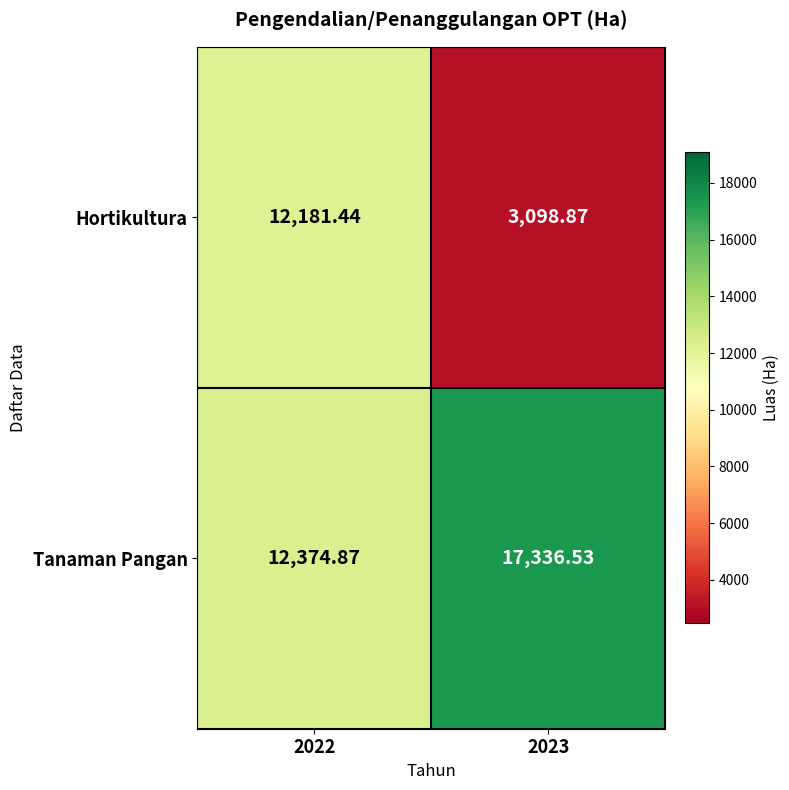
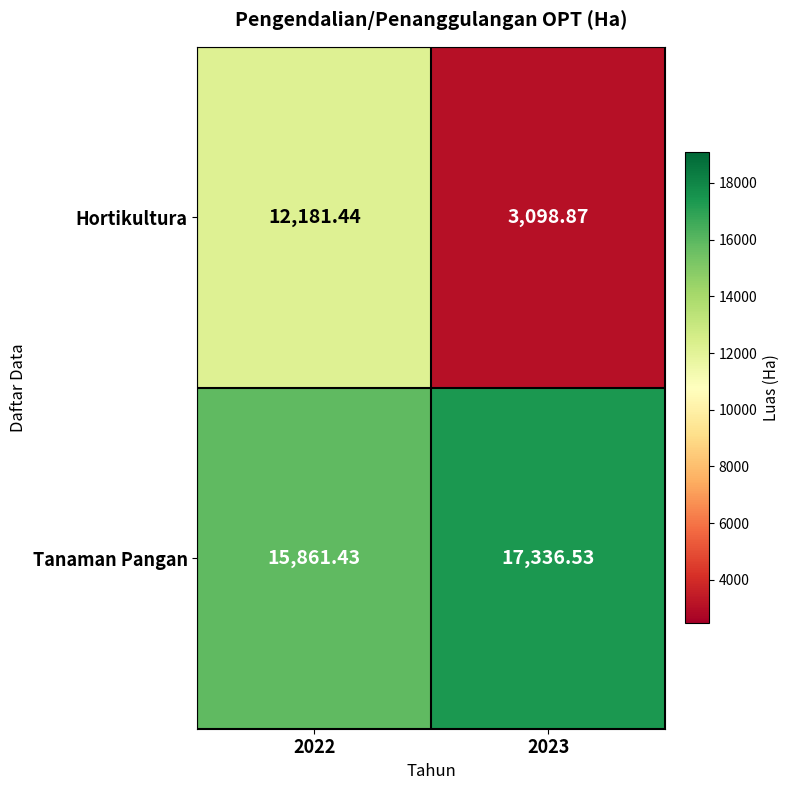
Tanaman Pangan, 2022: 12,374.87 -> 15,861.43
